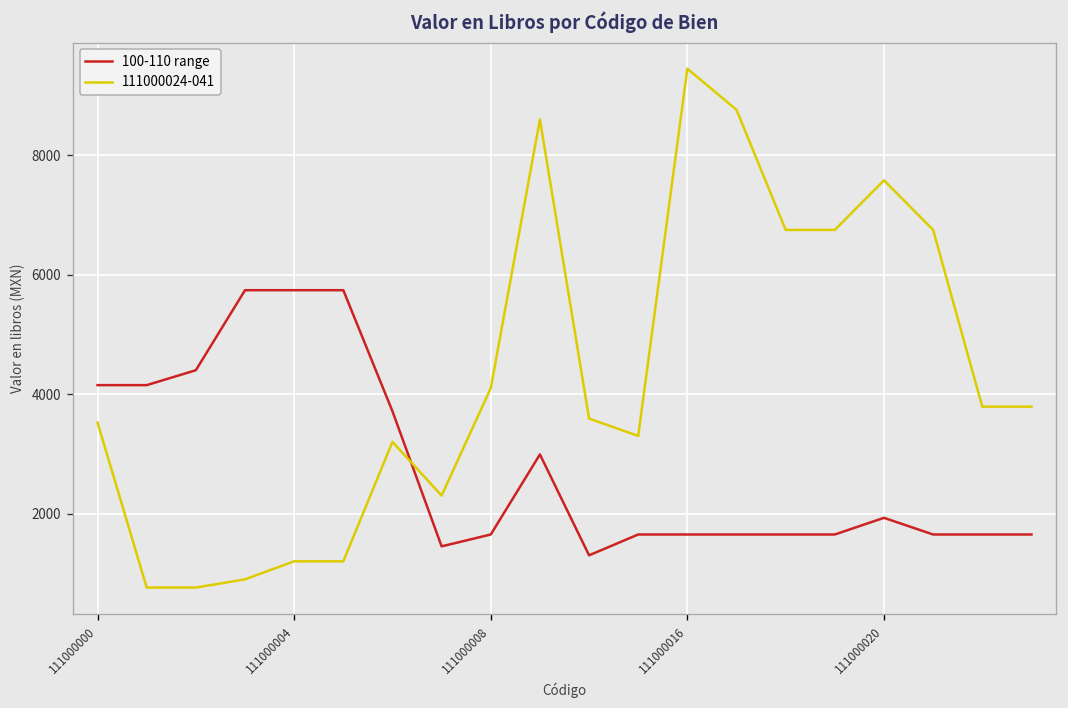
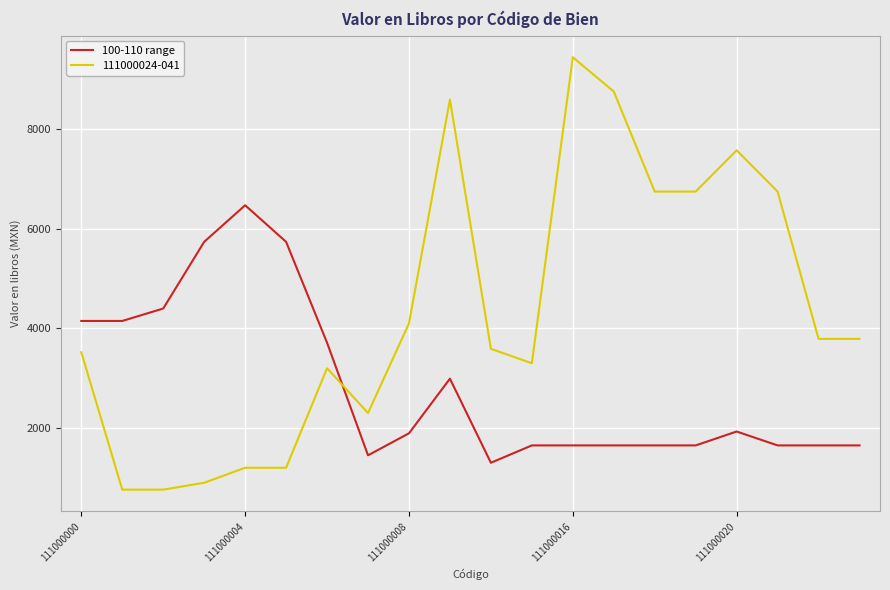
100-110 range, 111000004: 5700 -> 6500
100-110 range, 111000008: 1600 -> 1900
